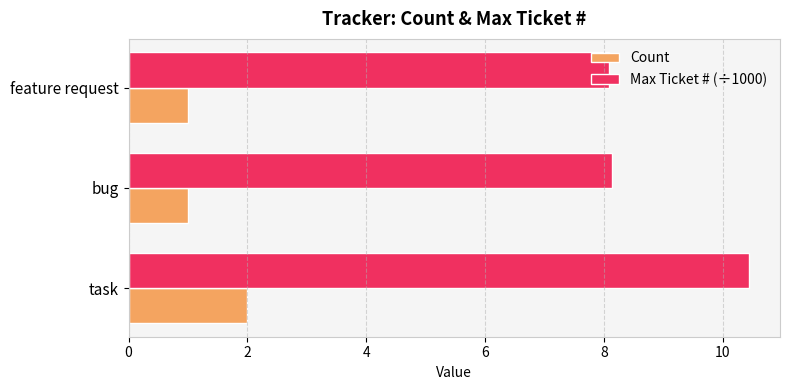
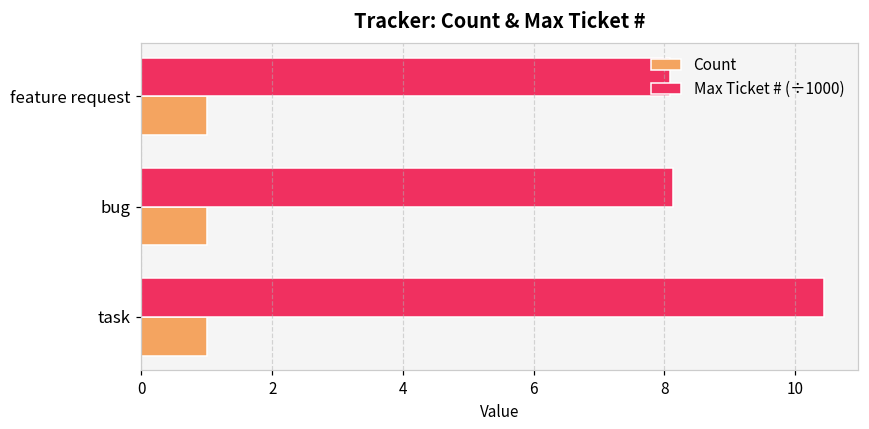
Count, task: 2 -> 1
